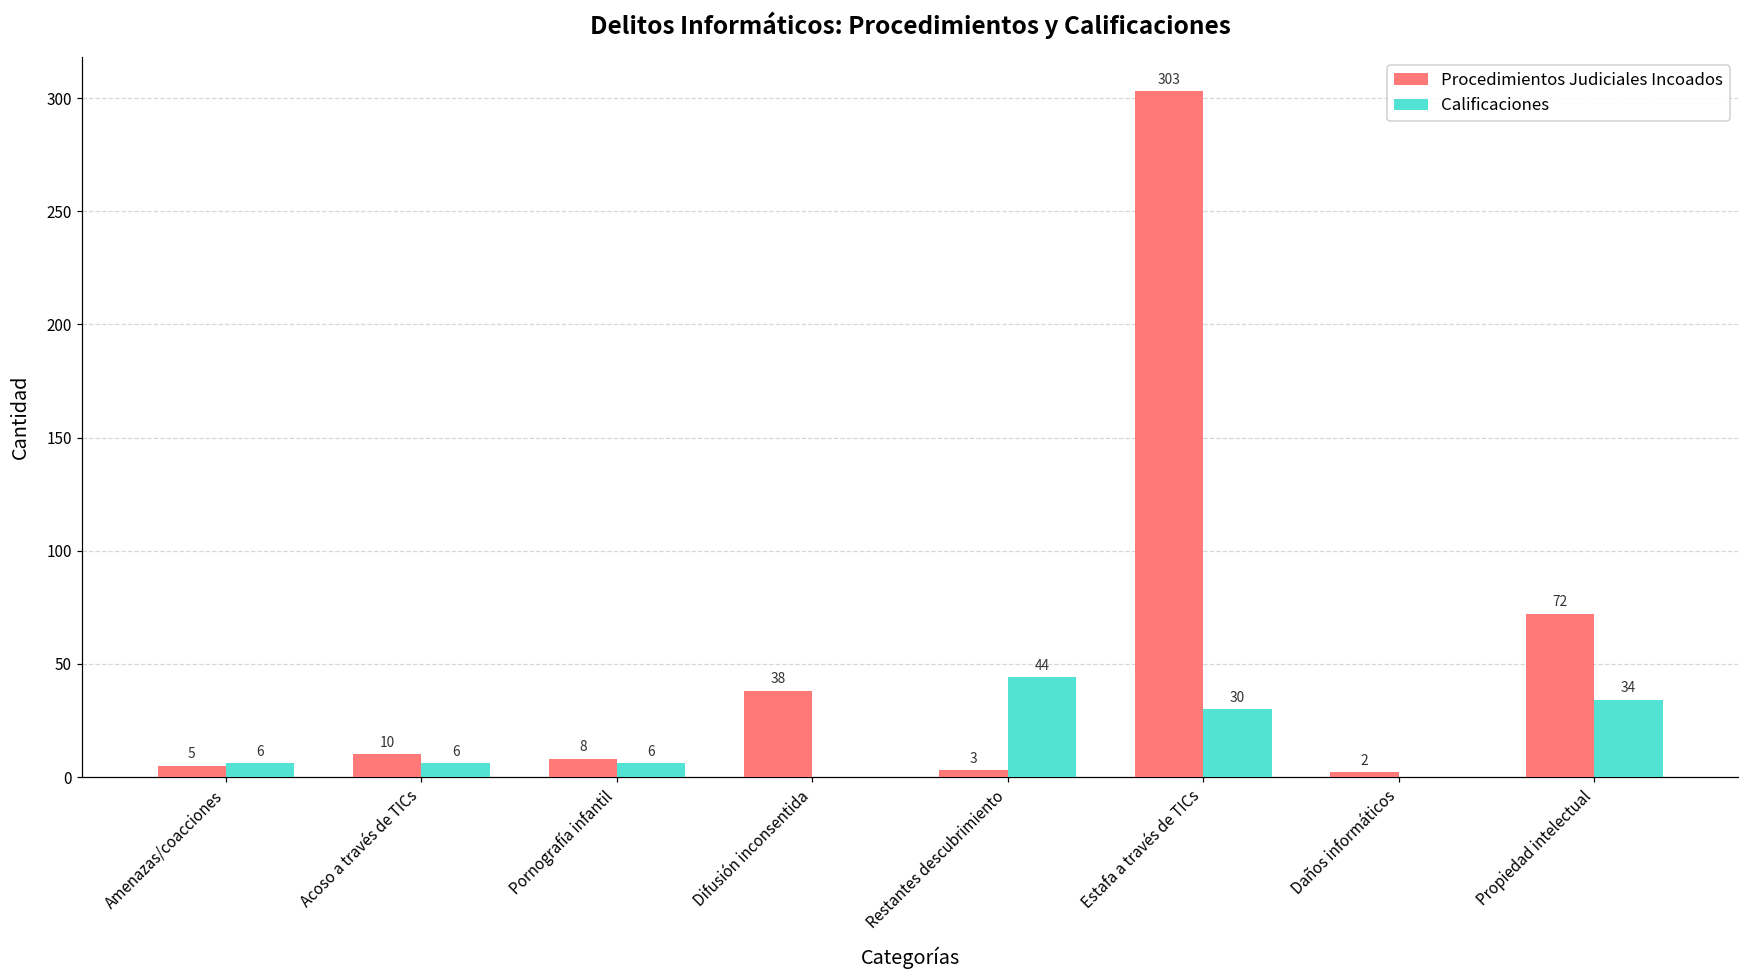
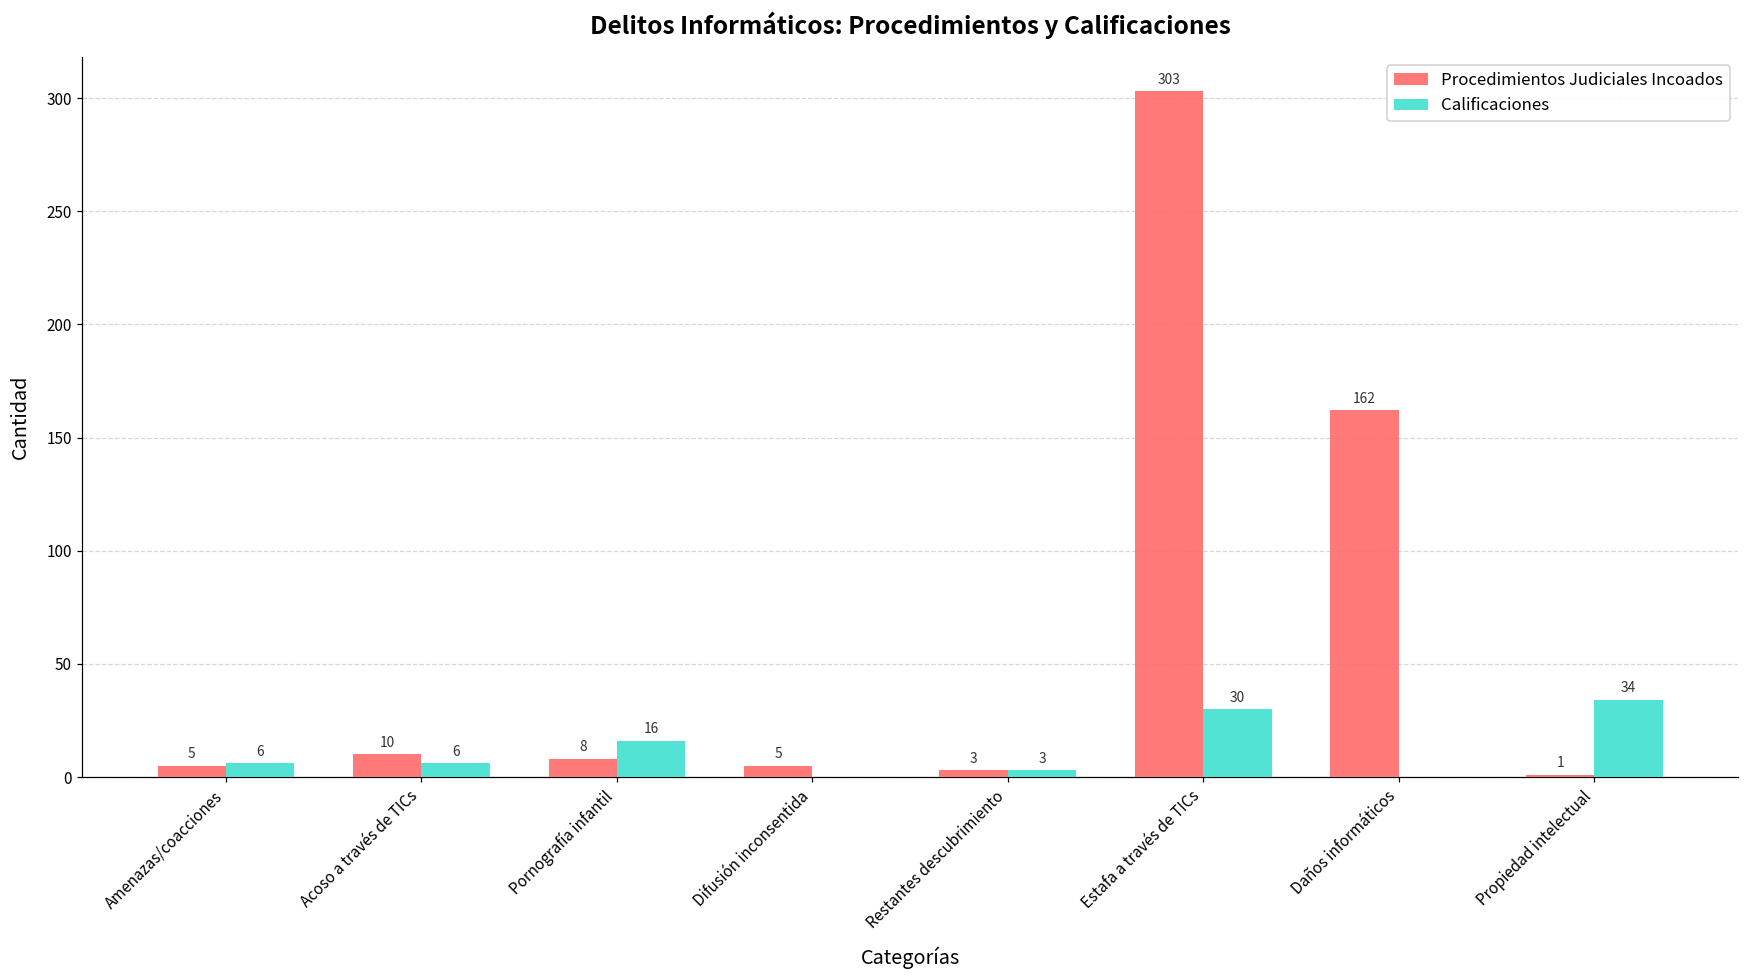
Calificaciones, Pornografía infantil: 6 -> 16
Procedimientos Judiciales Incoados, Difusión inconsentida: 38 -> 5
Calificaciones, Restantes descubrimiento: 44 -> 3
Procedimientos Judiciales Incoados, Daños informáticos: 2 -> 162
Procedimientos Judiciales Incoados, Propiedad intelectual: 72 -> 1
